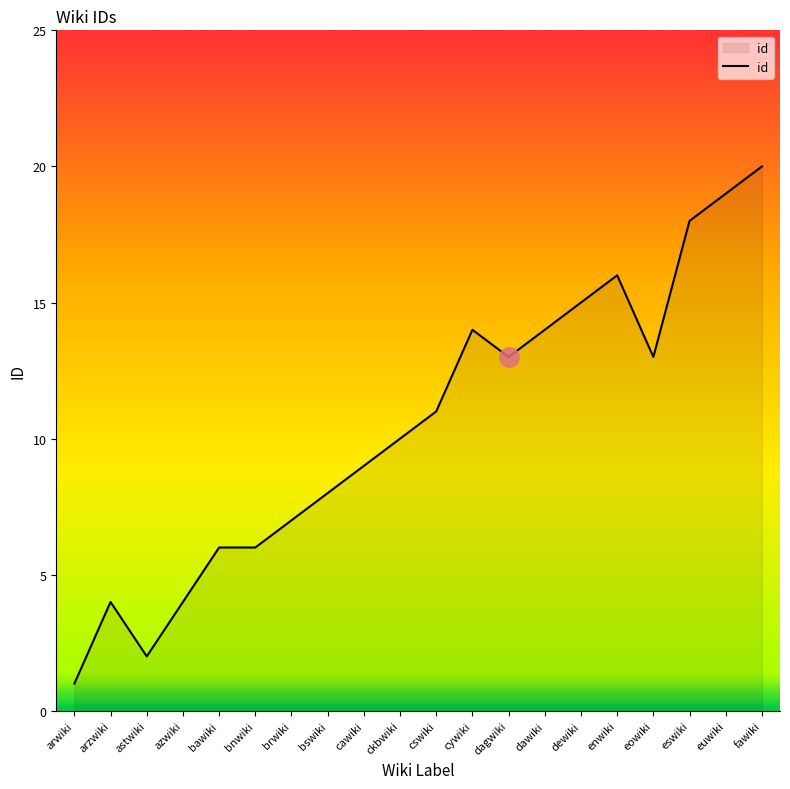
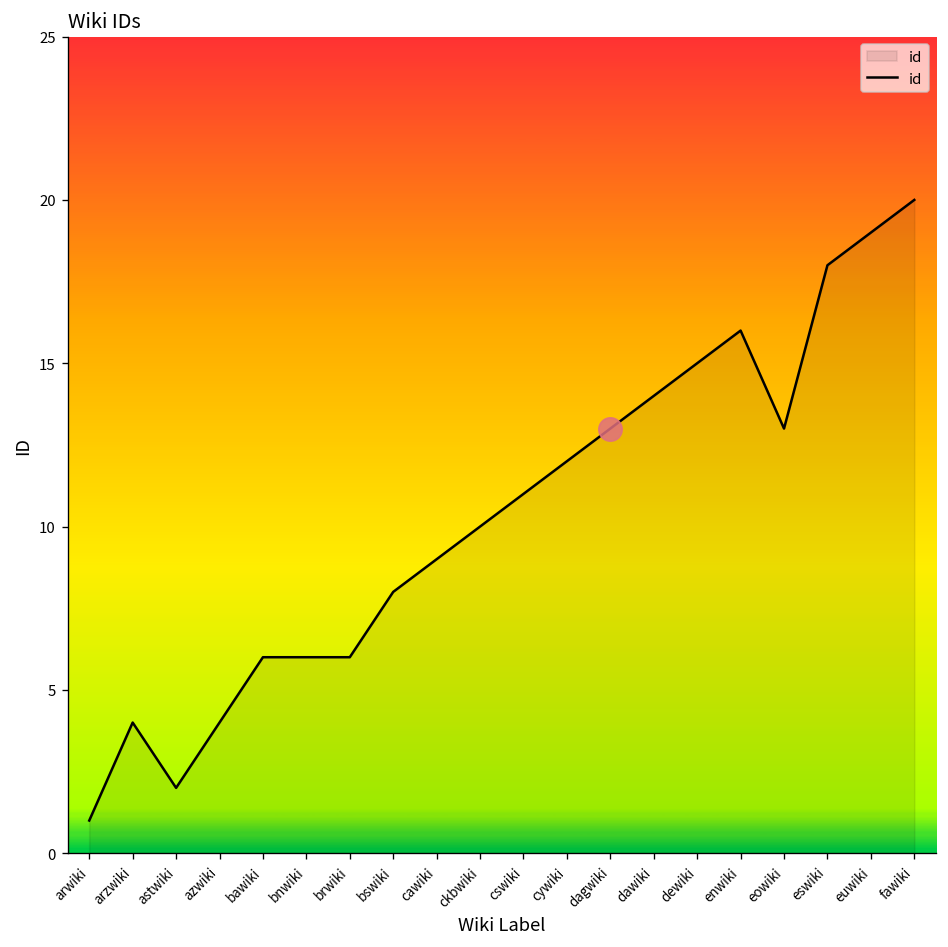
id, brwiki: 7 -> 6
id, cywiki: 14 -> 12
